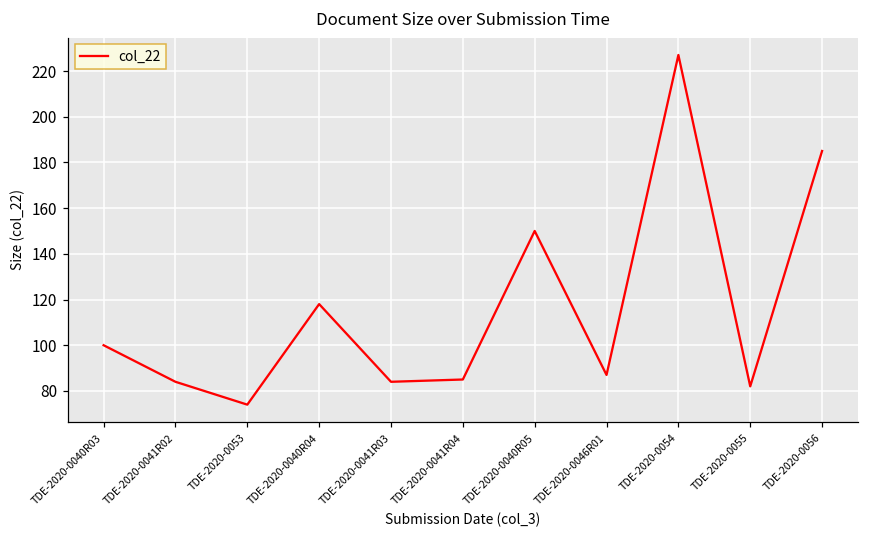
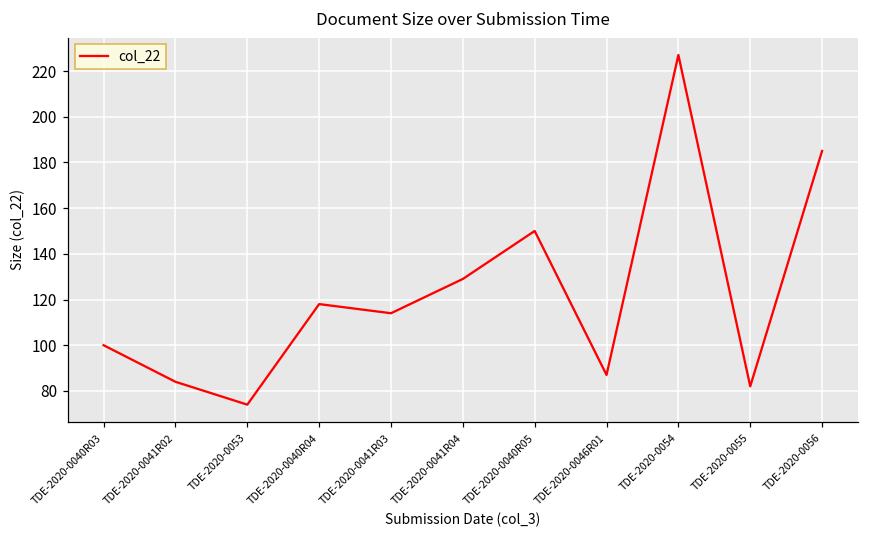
TDE-2020-0041R03: 84 -> 114
TDE-2020-0041R04: 85 -> 129
